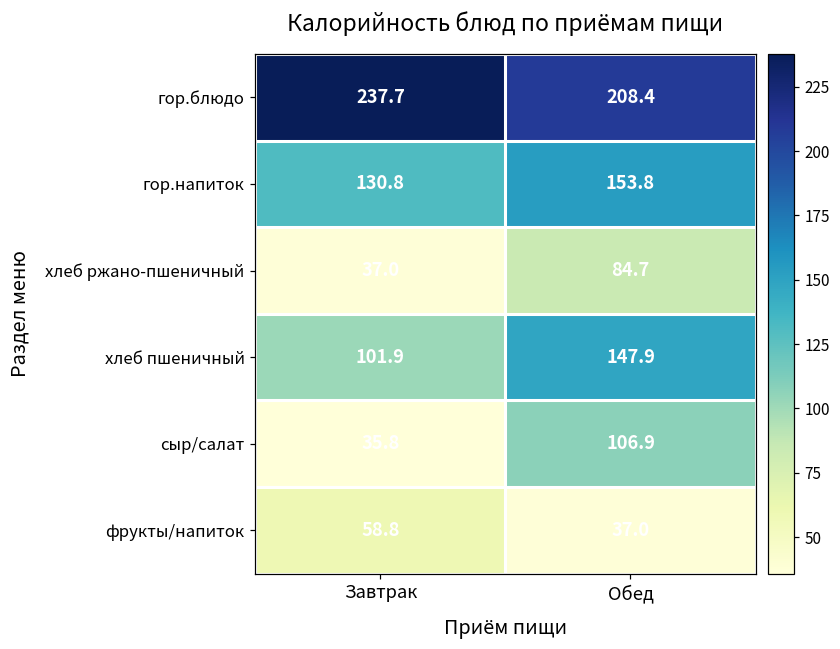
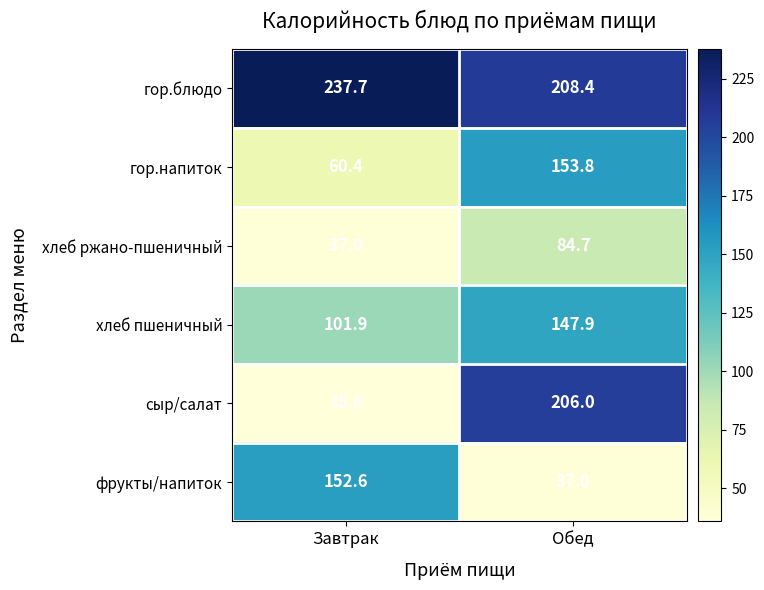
гор.напиток, Завтрак: 130.8 -> 60.4
сыр/салат, Обед: 106.9 -> 206.0
фрукты/напиток, Завтрак: 58.8 -> 152.6
